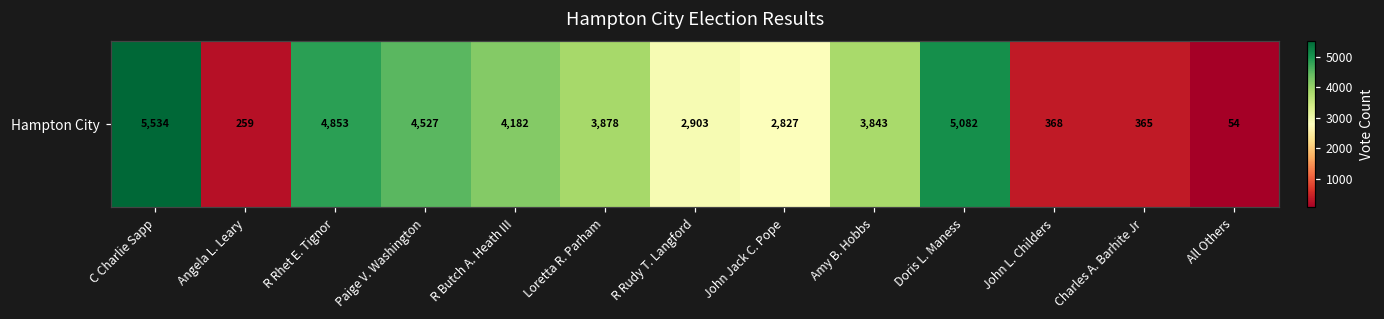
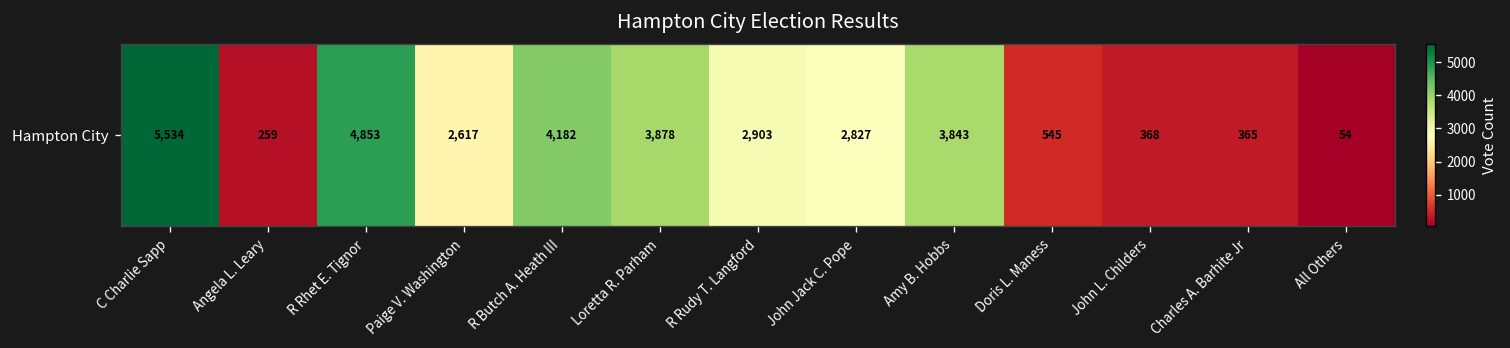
Hampton City, Paige V. Washington: 4,527 -> 2,617
Hampton City, Doris L. Maness: 5,082 -> 545
